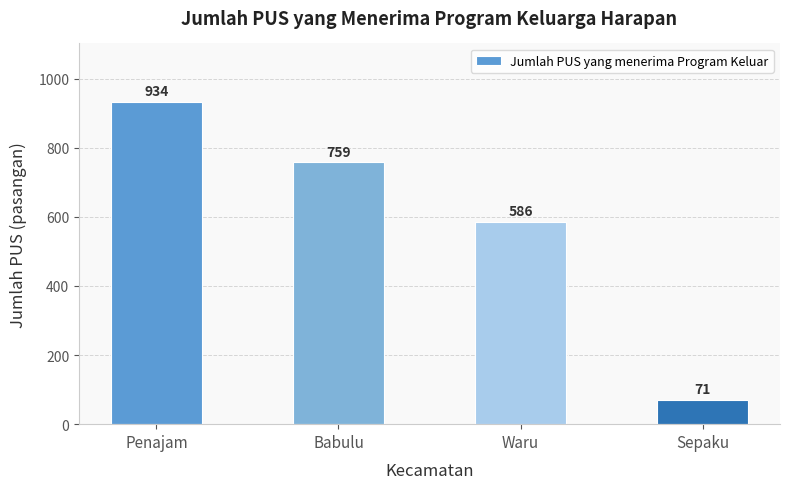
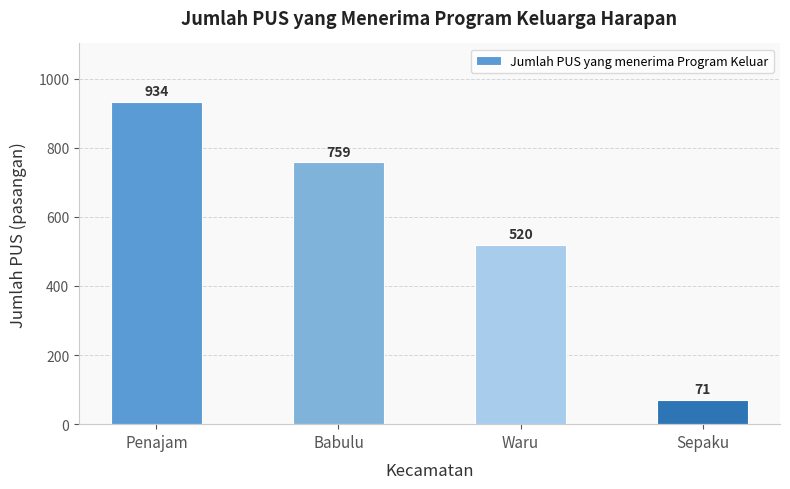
Waru: 586 -> 520
